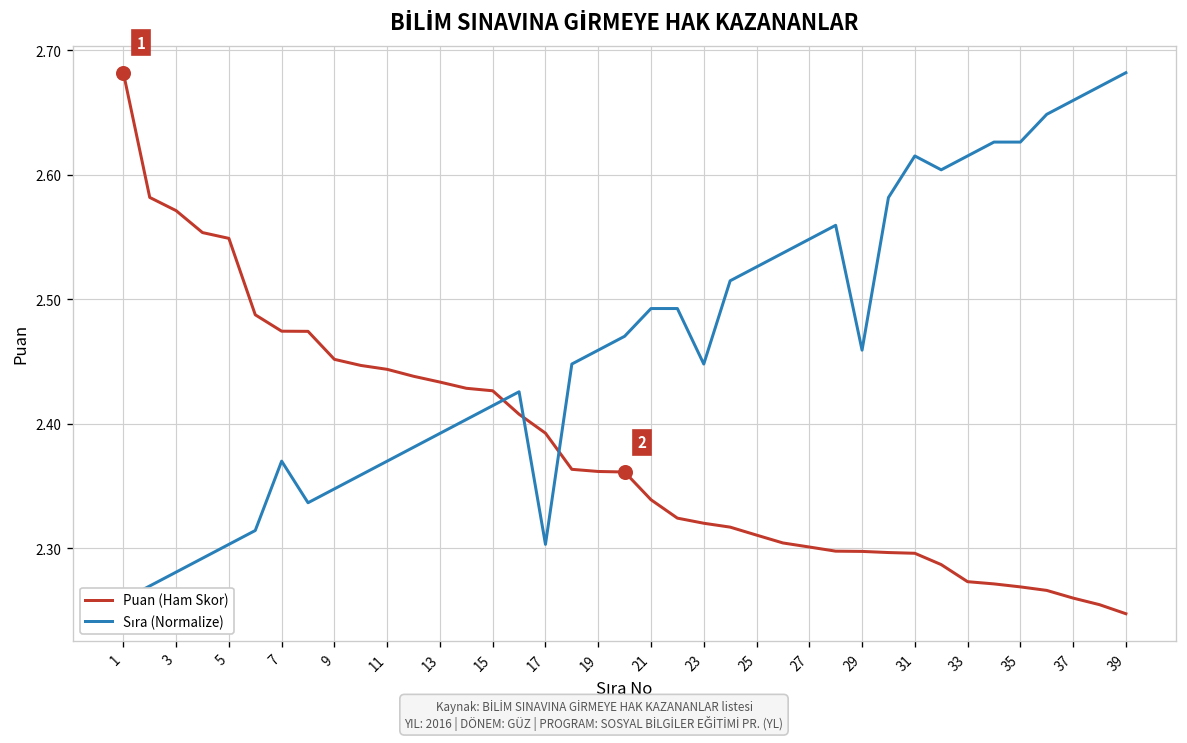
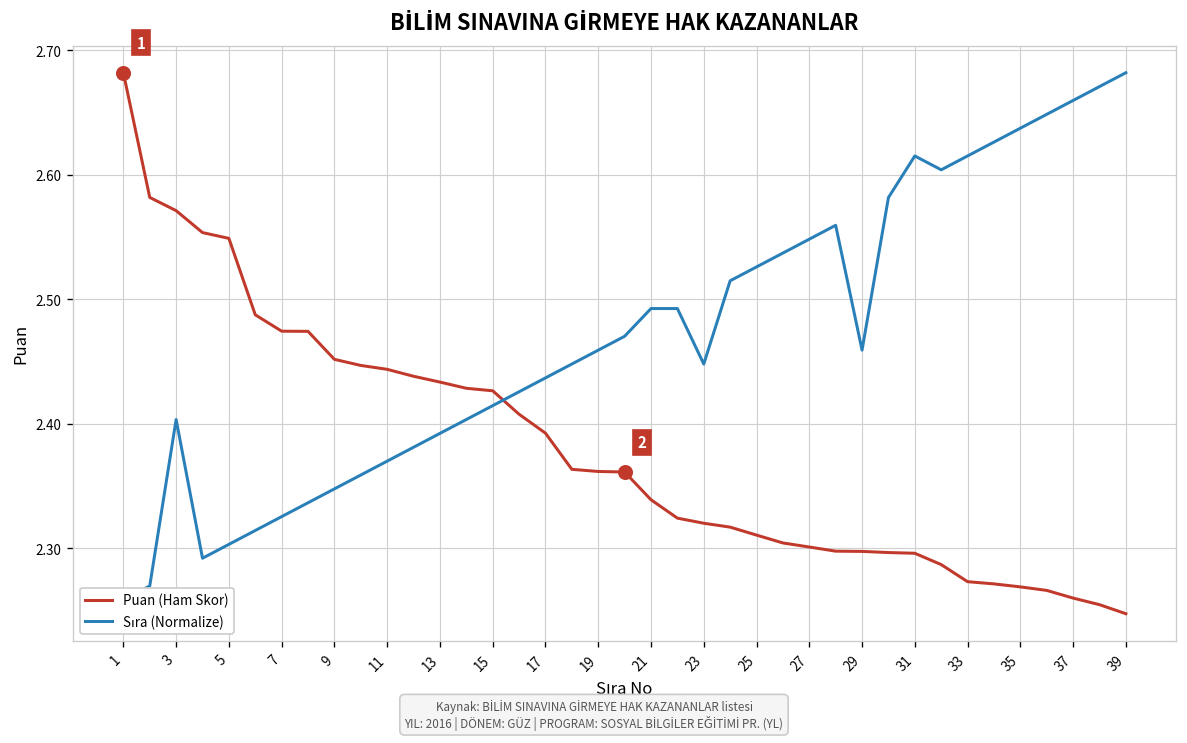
Sıra (Normalize), 3: 2.281 -> 2.403
Sıra (Normalize), 7: 2.370 -> 2.325
Sıra (Normalize), 17: 2.303 -> 2.437
Sıra (Normalize), 35: 2.626 -> 2.638
